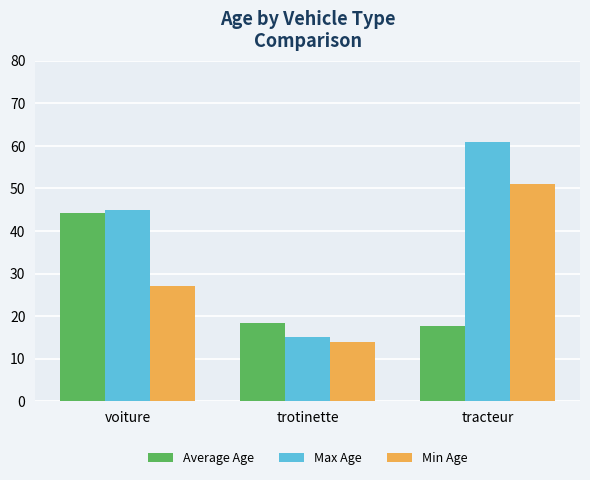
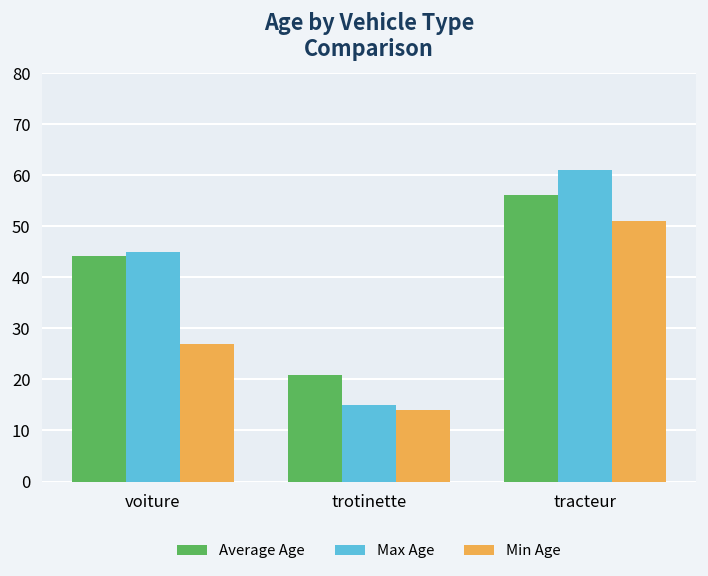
Average Age, trotinette: 19 -> 21
Average Age, tracteur: 18 -> 56
